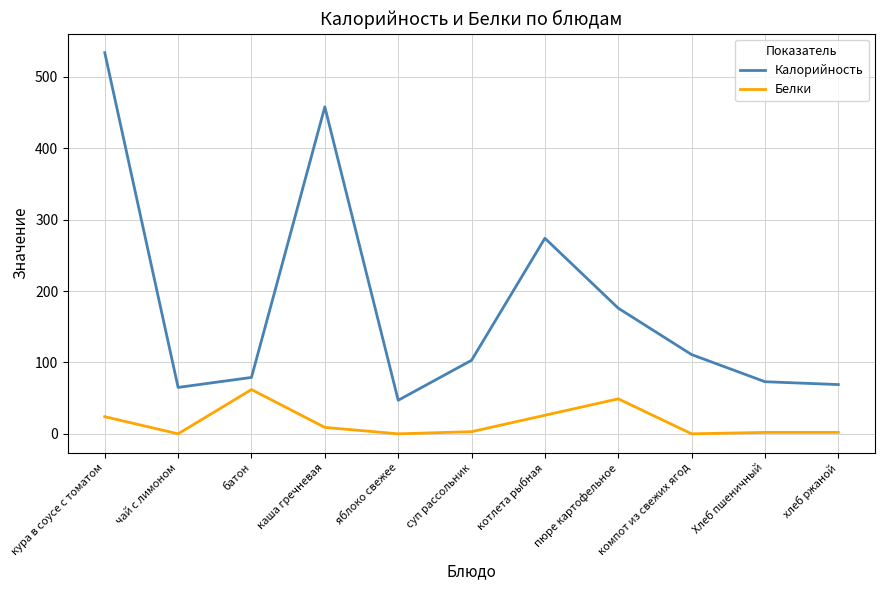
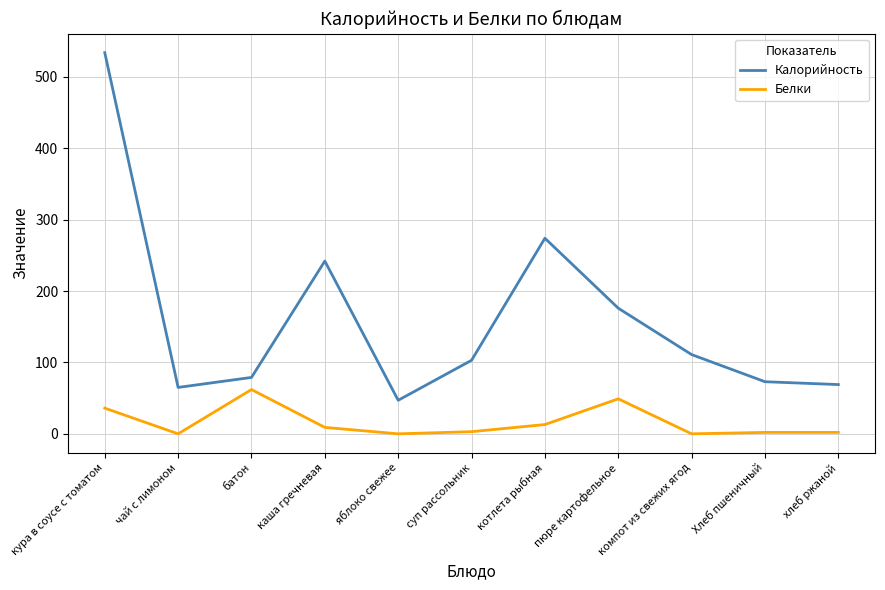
Белки, кура в соусе с томатом: 20 -> 40
Калорийность, каша гречневая: 460 -> 240
Белки, котлета рыбная: 30 -> 10
